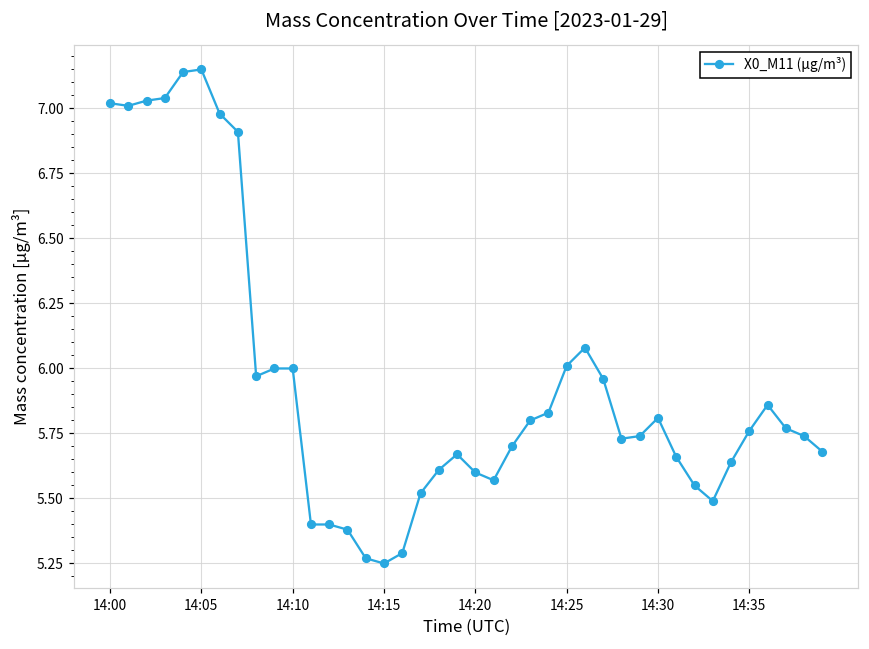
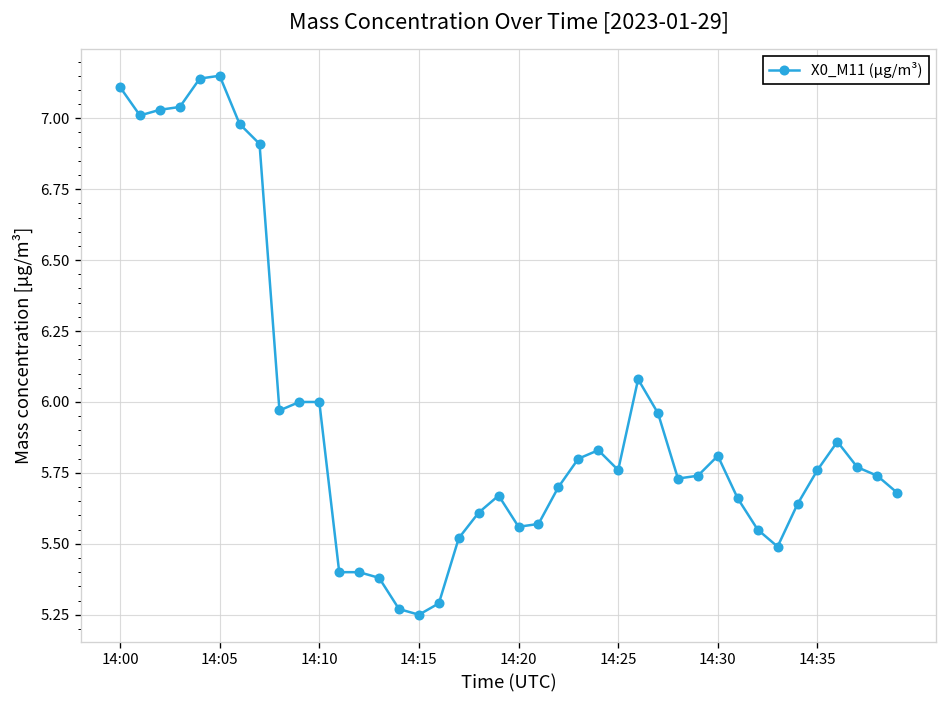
14:00: 7.02 -> 7.11
14:20: 5.60 -> 5.56
14:25: 6.01 -> 5.76
